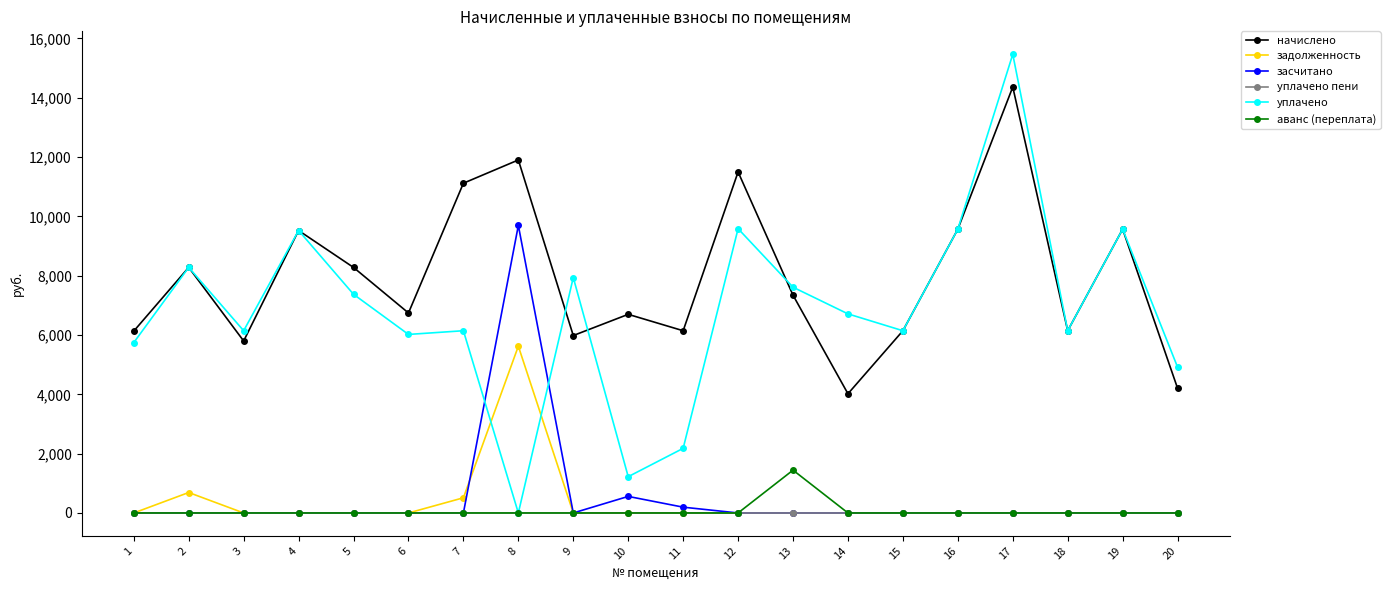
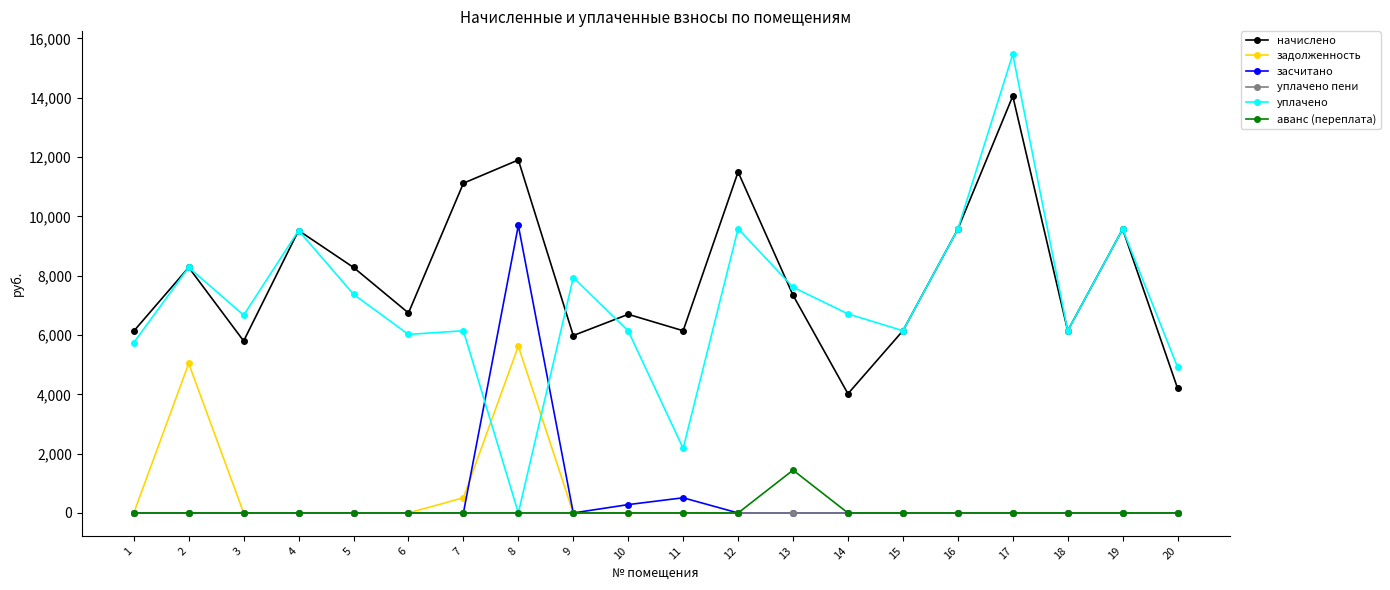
задолженность, 2: 700 -> 5,000
уплачено, 3: 6,100 -> 6,700
засчитано, 10: 600 -> 300
уплачено, 10: 1,200 -> 6,100
засчитано, 11: 200 -> 500
начислено, 17: 14,400 -> 14,100
